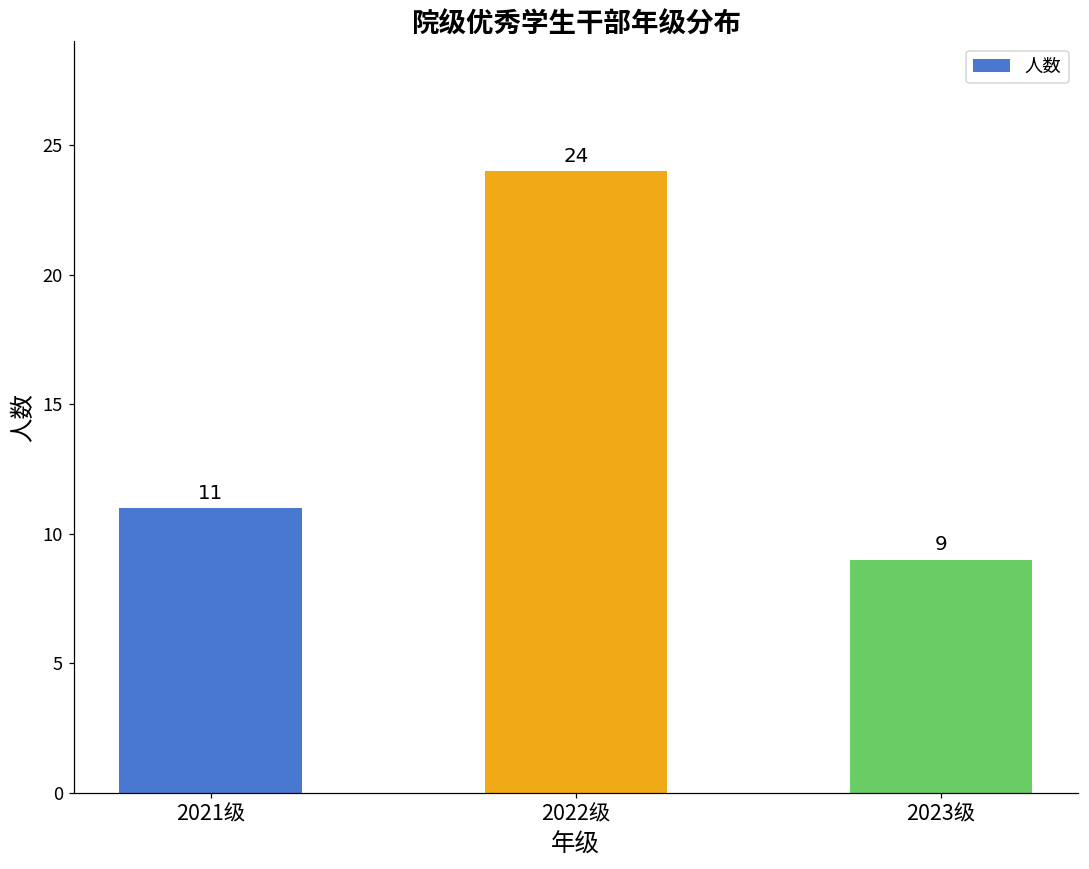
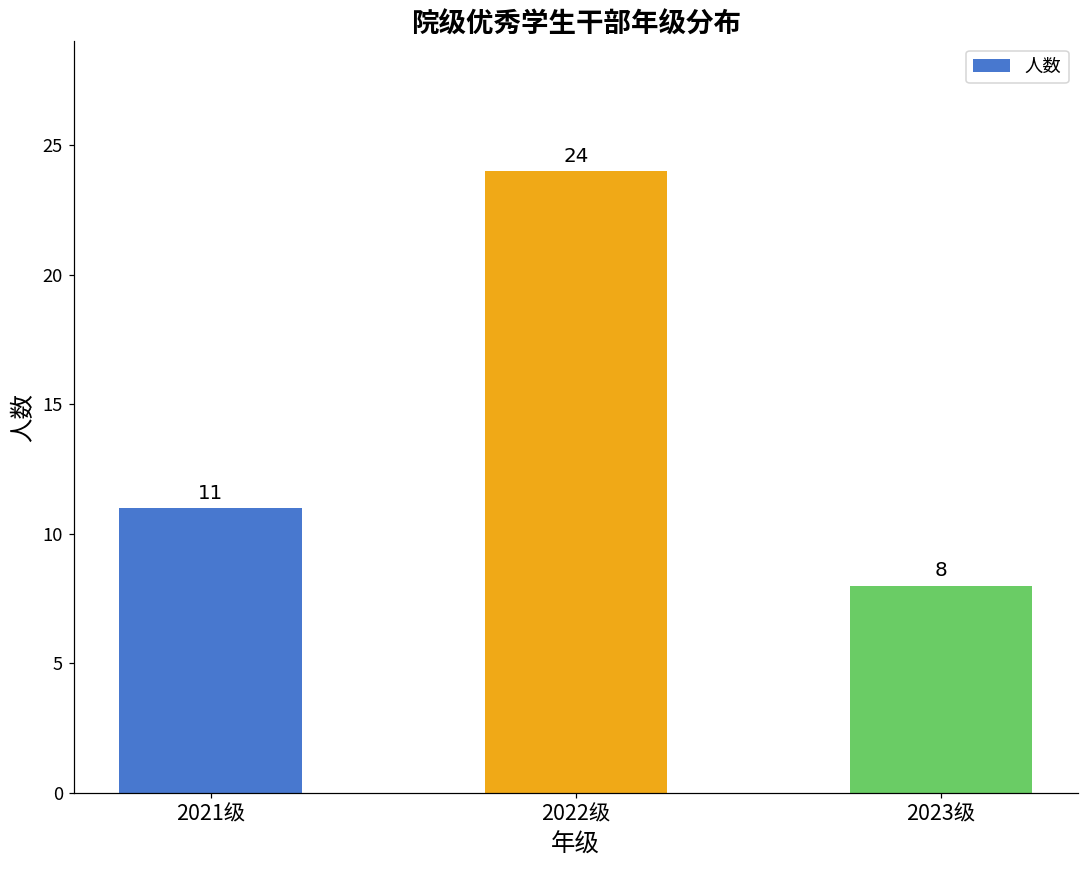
2023级: 9 -> 8
